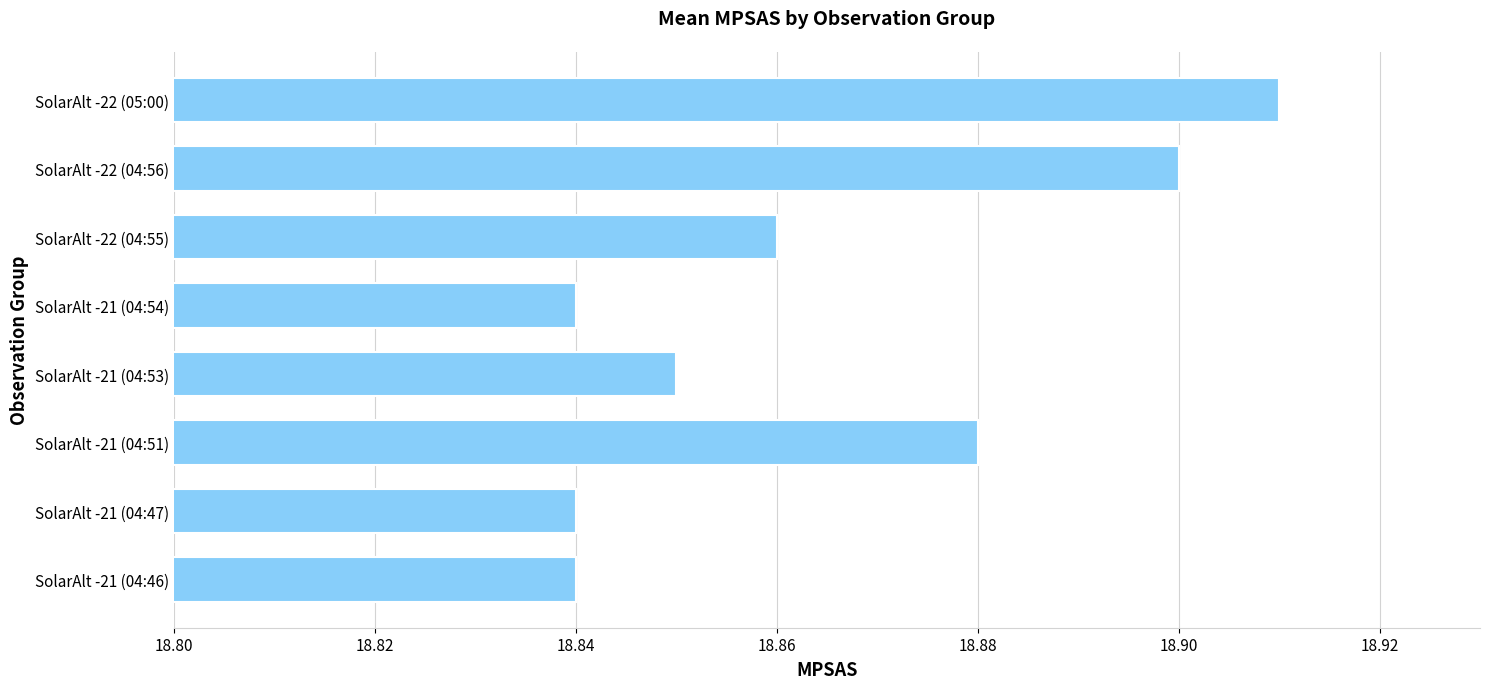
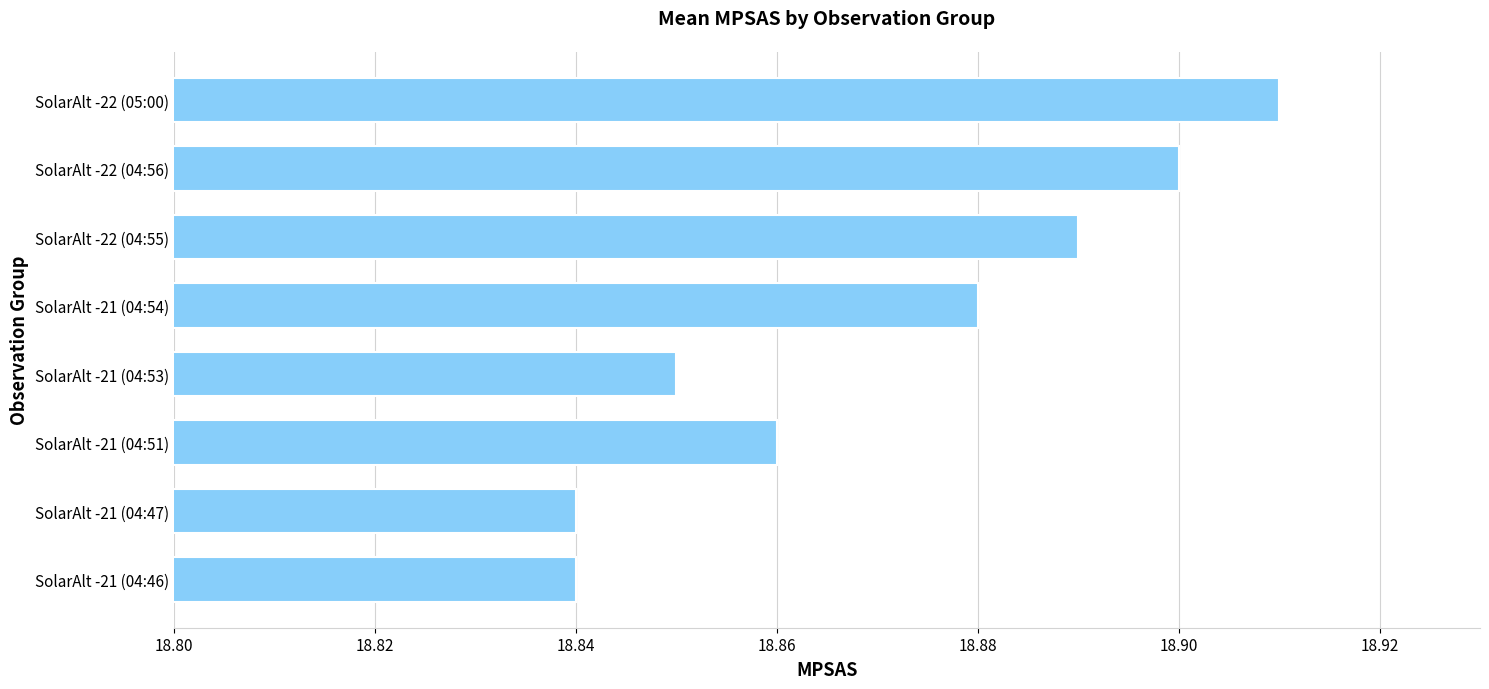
SolarAlt -22 (04:55): 18.86 -> 18.89
SolarAlt -21 (04:54): 18.84 -> 18.88
SolarAlt -21 (04:51): 18.88 -> 18.86
